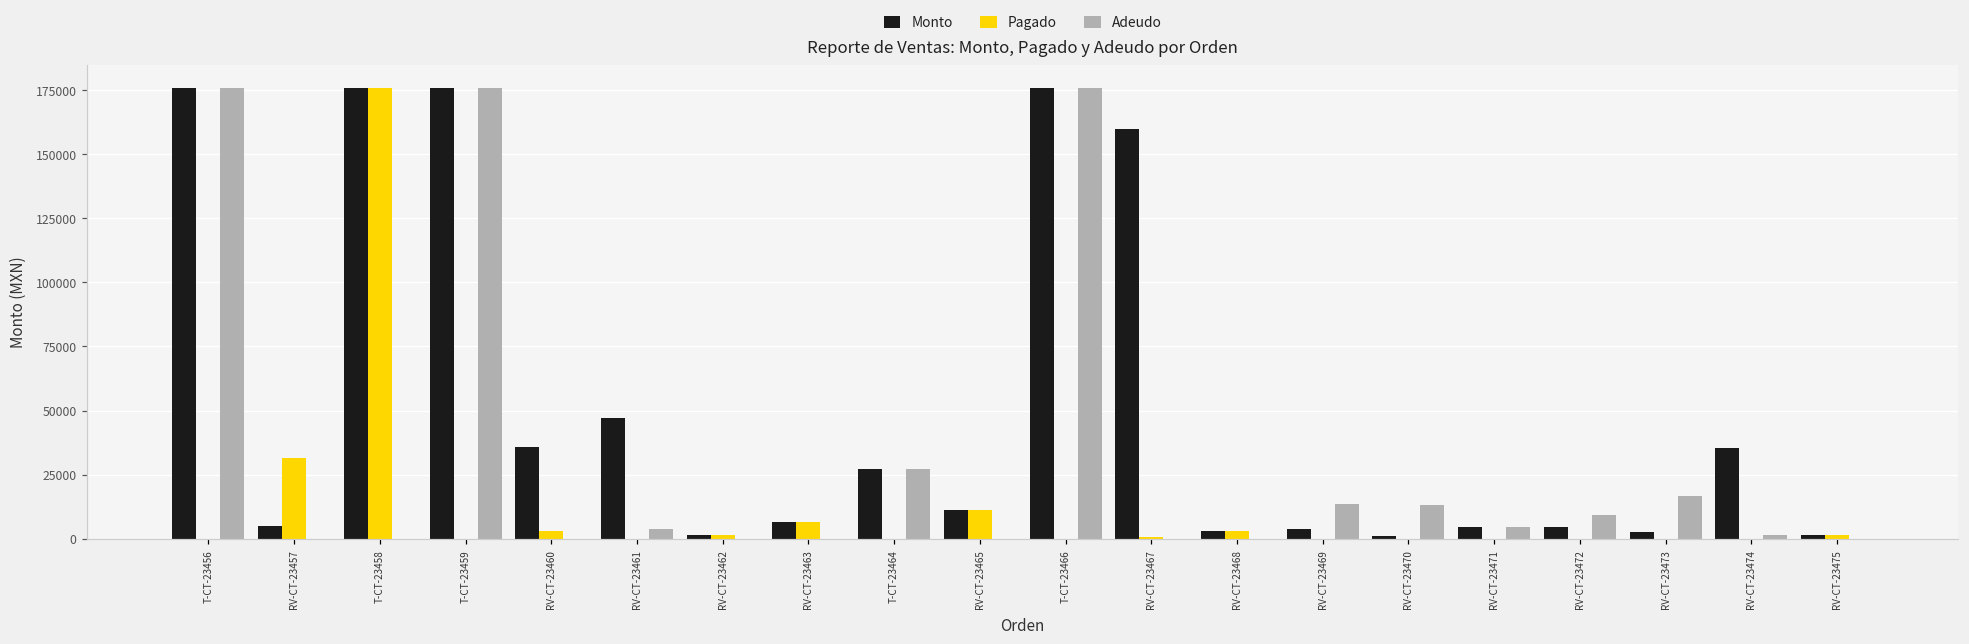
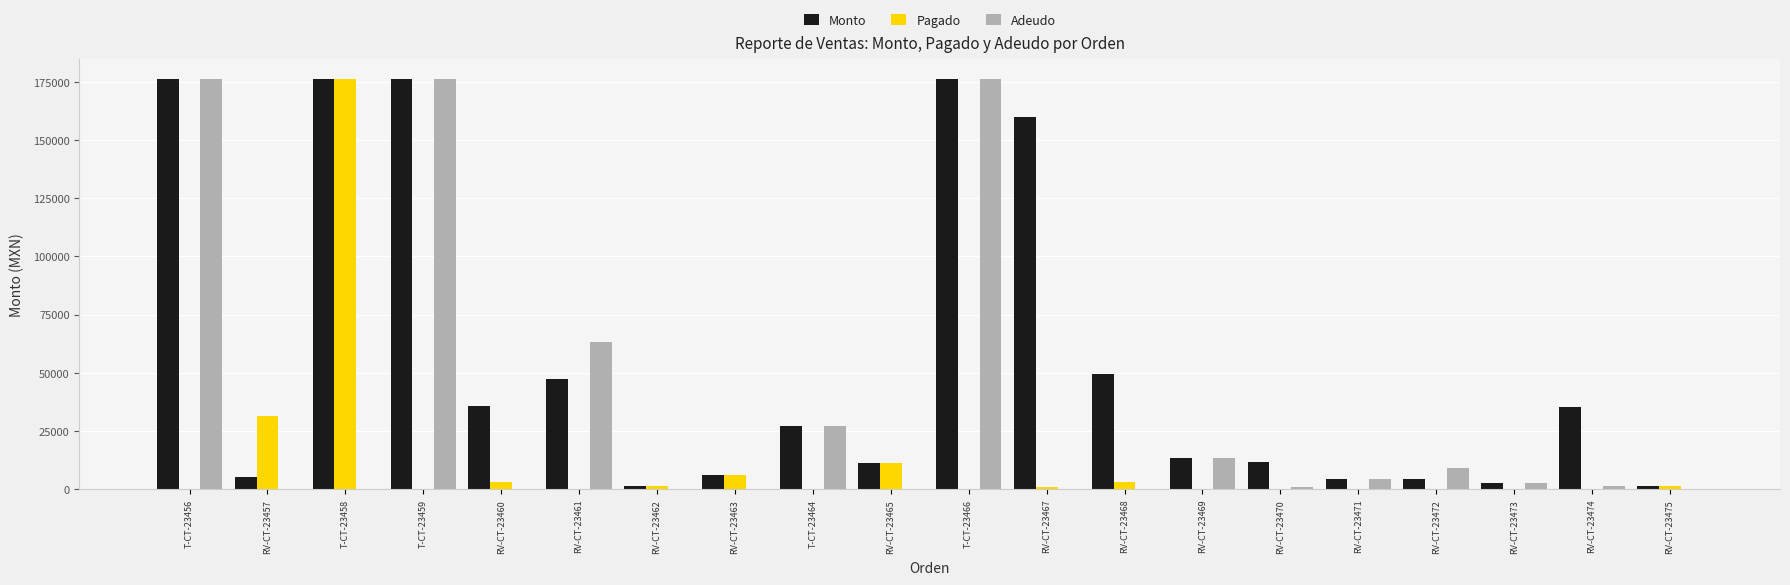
Adeudo, RV-CT-23461: 4000 -> 63000
Monto, RV-CT-23468: 3000 -> 49000
Monto, RV-CT-23469: 4000 -> 14000
Monto, RV-CT-23470: 1000 -> 12000
Adeudo, RV-CT-23470: 13000 -> 1000
Adeudo, RV-CT-23473: 17000 -> 3000
